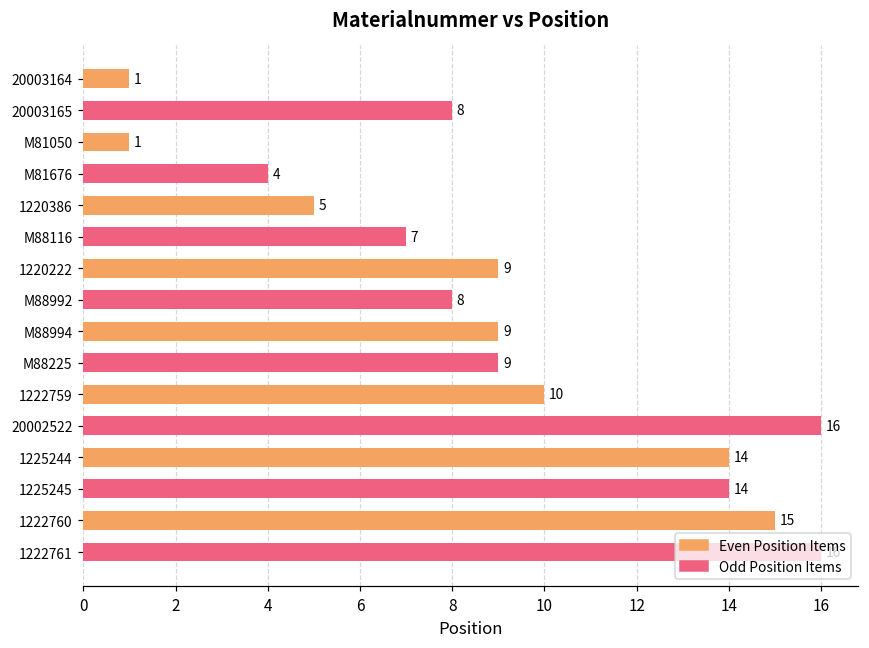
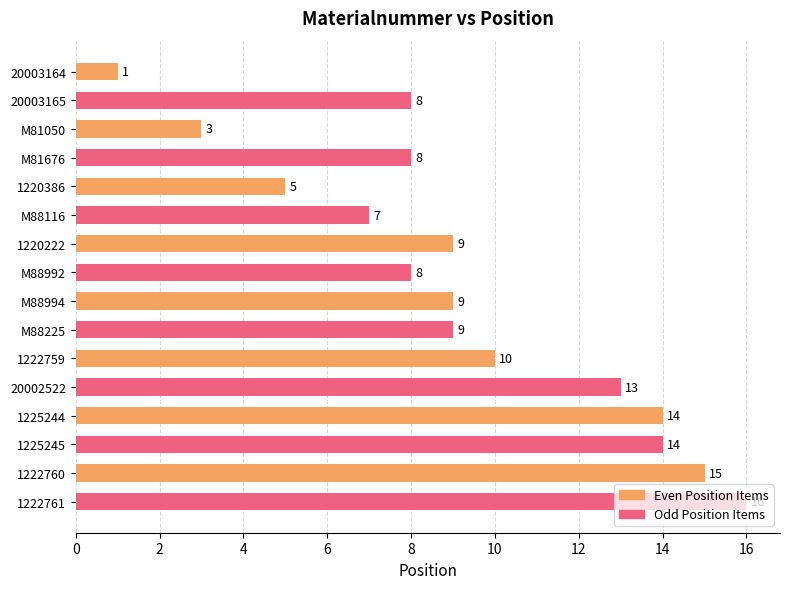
Even Position Items, M81050: 1 -> 3
Odd Position Items, M81676: 4 -> 8
Odd Position Items, 20002522: 16 -> 13
